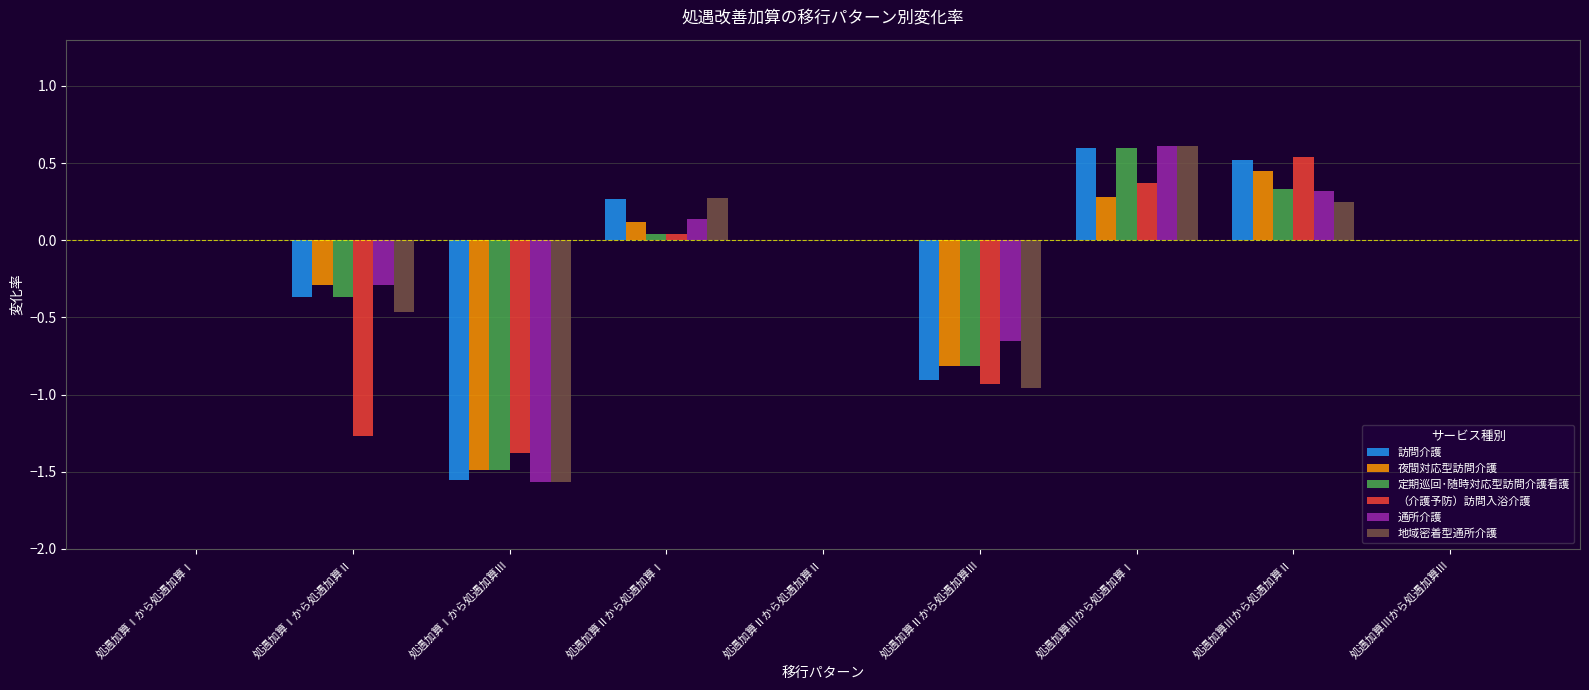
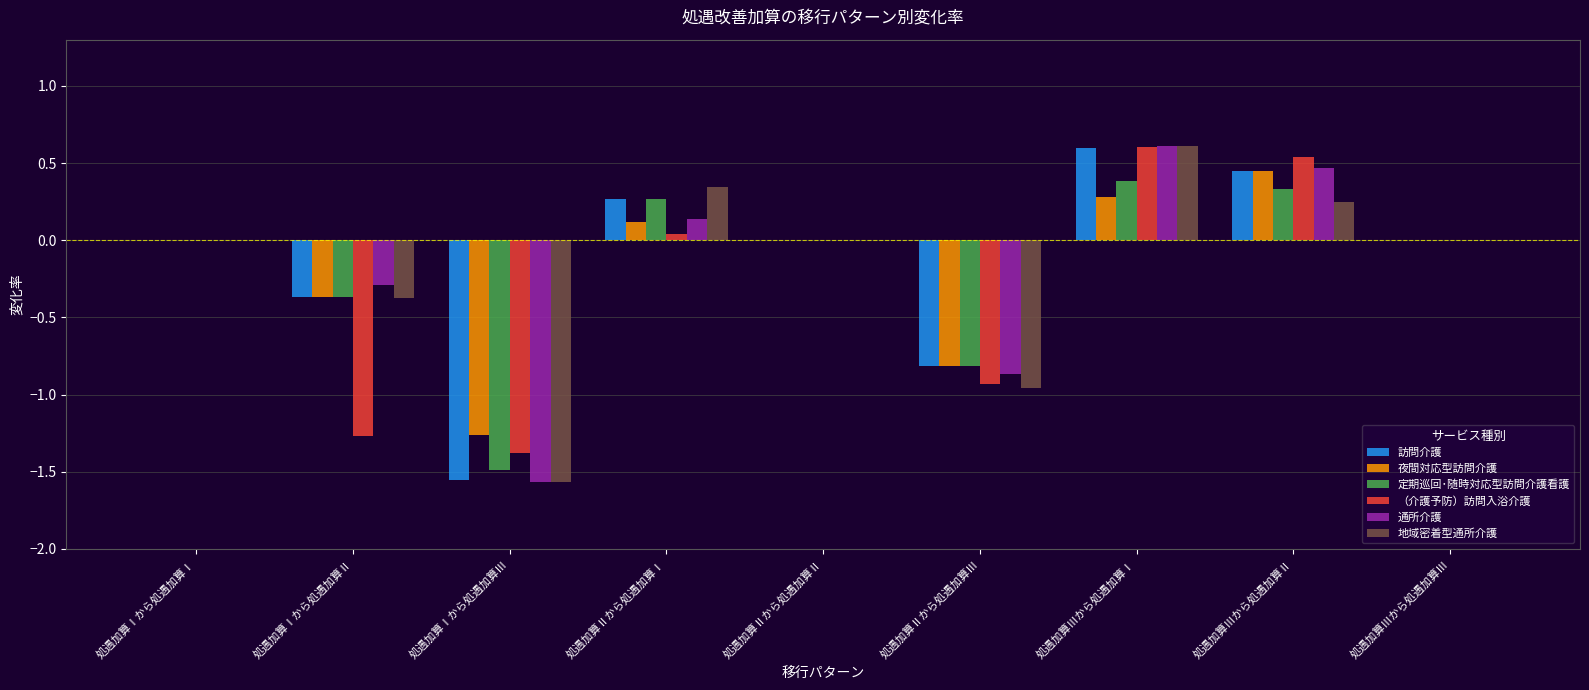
夜間対応型訪問介護, 処遇加算Ⅰから処遇加算Ⅱ: -0.29 -> -0.37
地域密着型通所介護, 処遇加算Ⅰから処遇加算Ⅱ: -0.47 -> -0.37
夜間対応型訪問介護, 処遇加算Ⅰから処遇加算Ⅲ: -1.49 -> -1.26
定期巡回･随時対応型訪問介護看護, 処遇加算Ⅱから処遇加算Ⅰ: 0.04 -> 0.27
地域密着型通所介護, 処遇加算Ⅱから処遇加算Ⅰ: 0.27 -> 0.35
訪問介護, 処遇加算Ⅱから処遇加算Ⅲ: -0.90 -> -0.82
通所介護, 処遇加算Ⅱから処遇加算Ⅲ: -0.65 -> -0.87
定期巡回･随時対応型訪問介護看護, 処遇加算Ⅲから処遇加算Ⅰ: 0.60 -> 0.38
（介護予防）訪問入浴介護, 処遇加算Ⅲから処遇加算Ⅰ: 0.37 -> 0.60
訪問介護, 処遇加算Ⅲから処遇加算Ⅱ: 0.52 -> 0.45
通所介護, 処遇加算Ⅲから処遇加算Ⅱ: 0.32 -> 0.47
